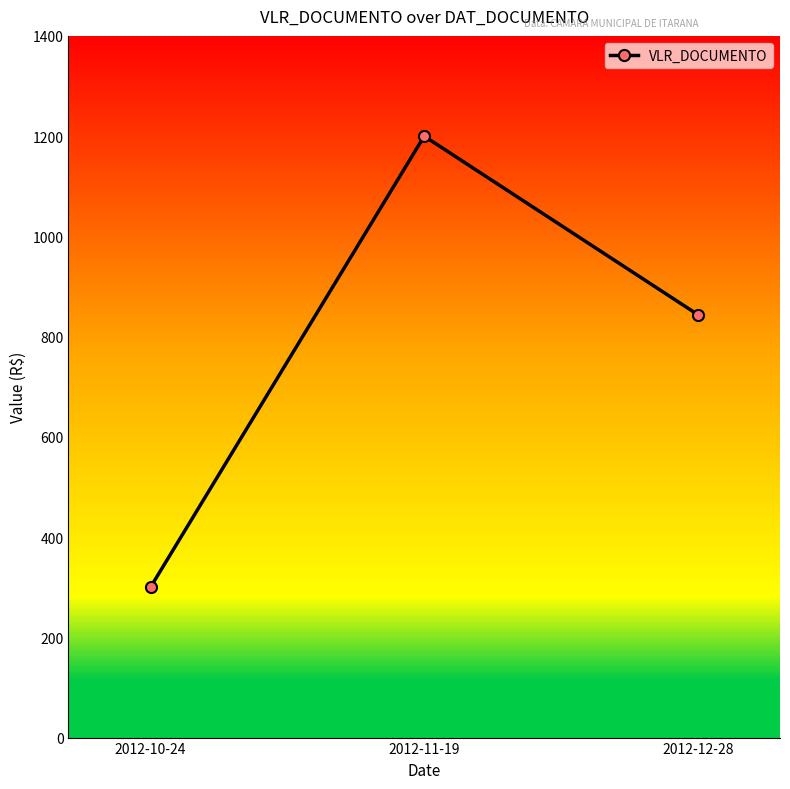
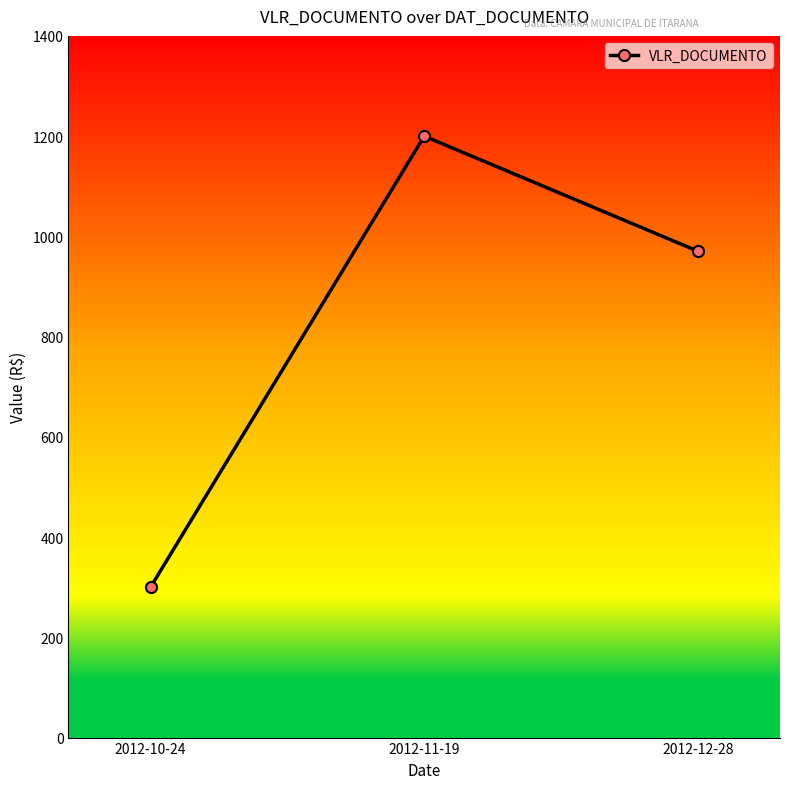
2012-12-28: 840 -> 970
